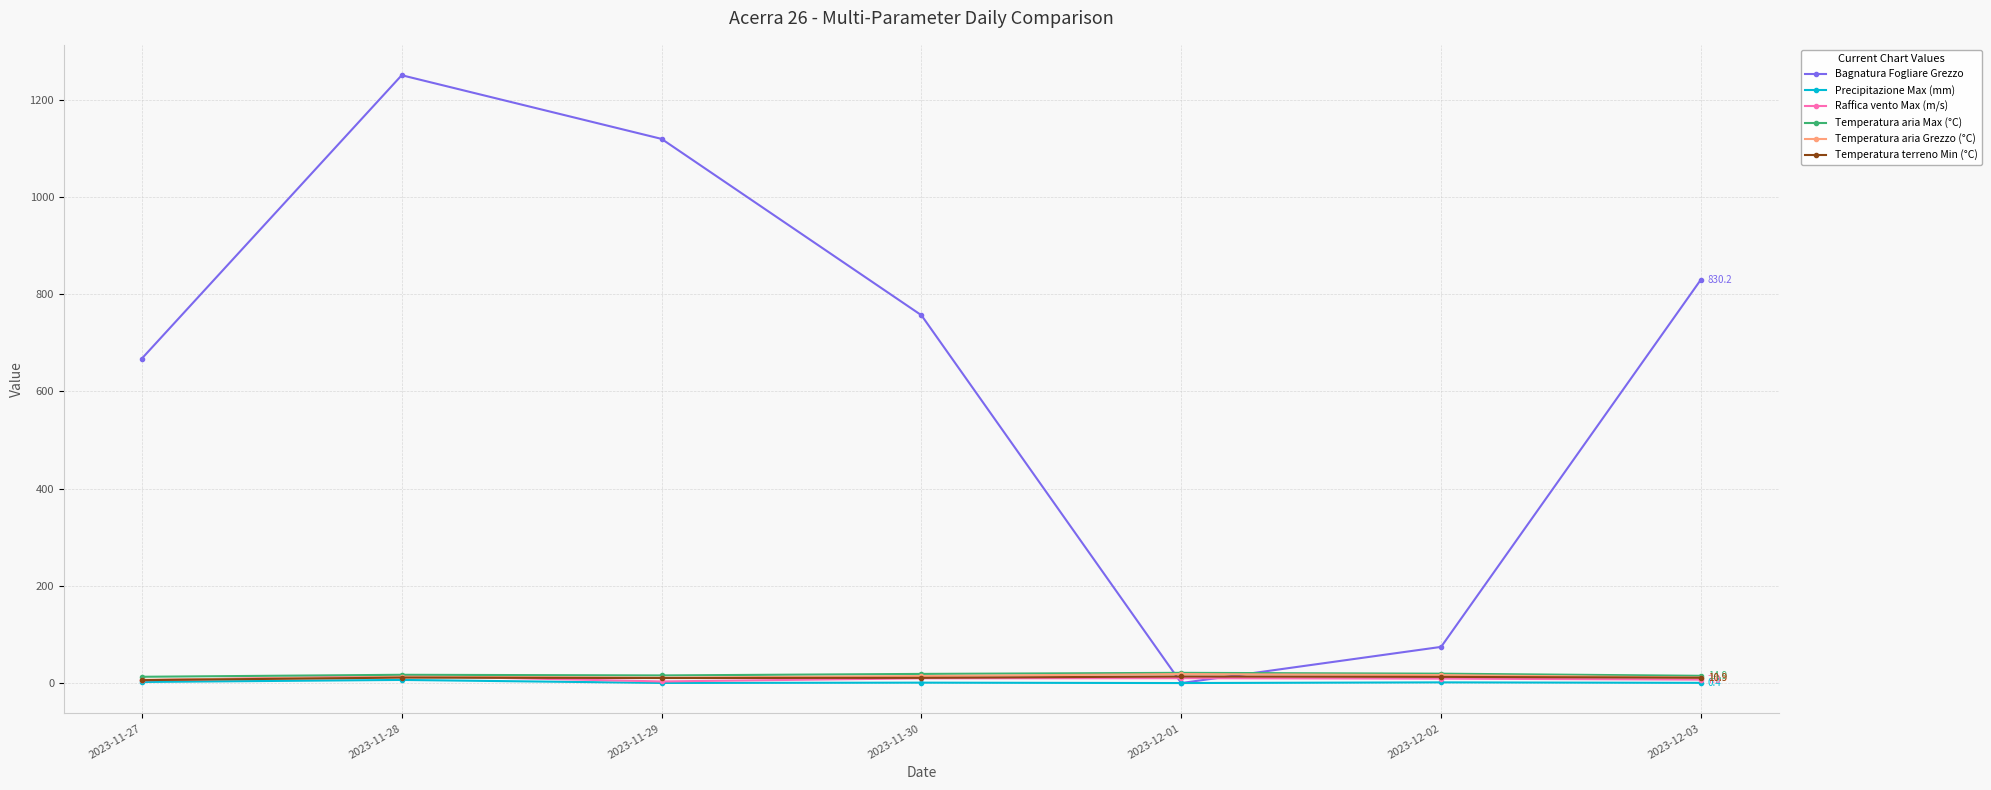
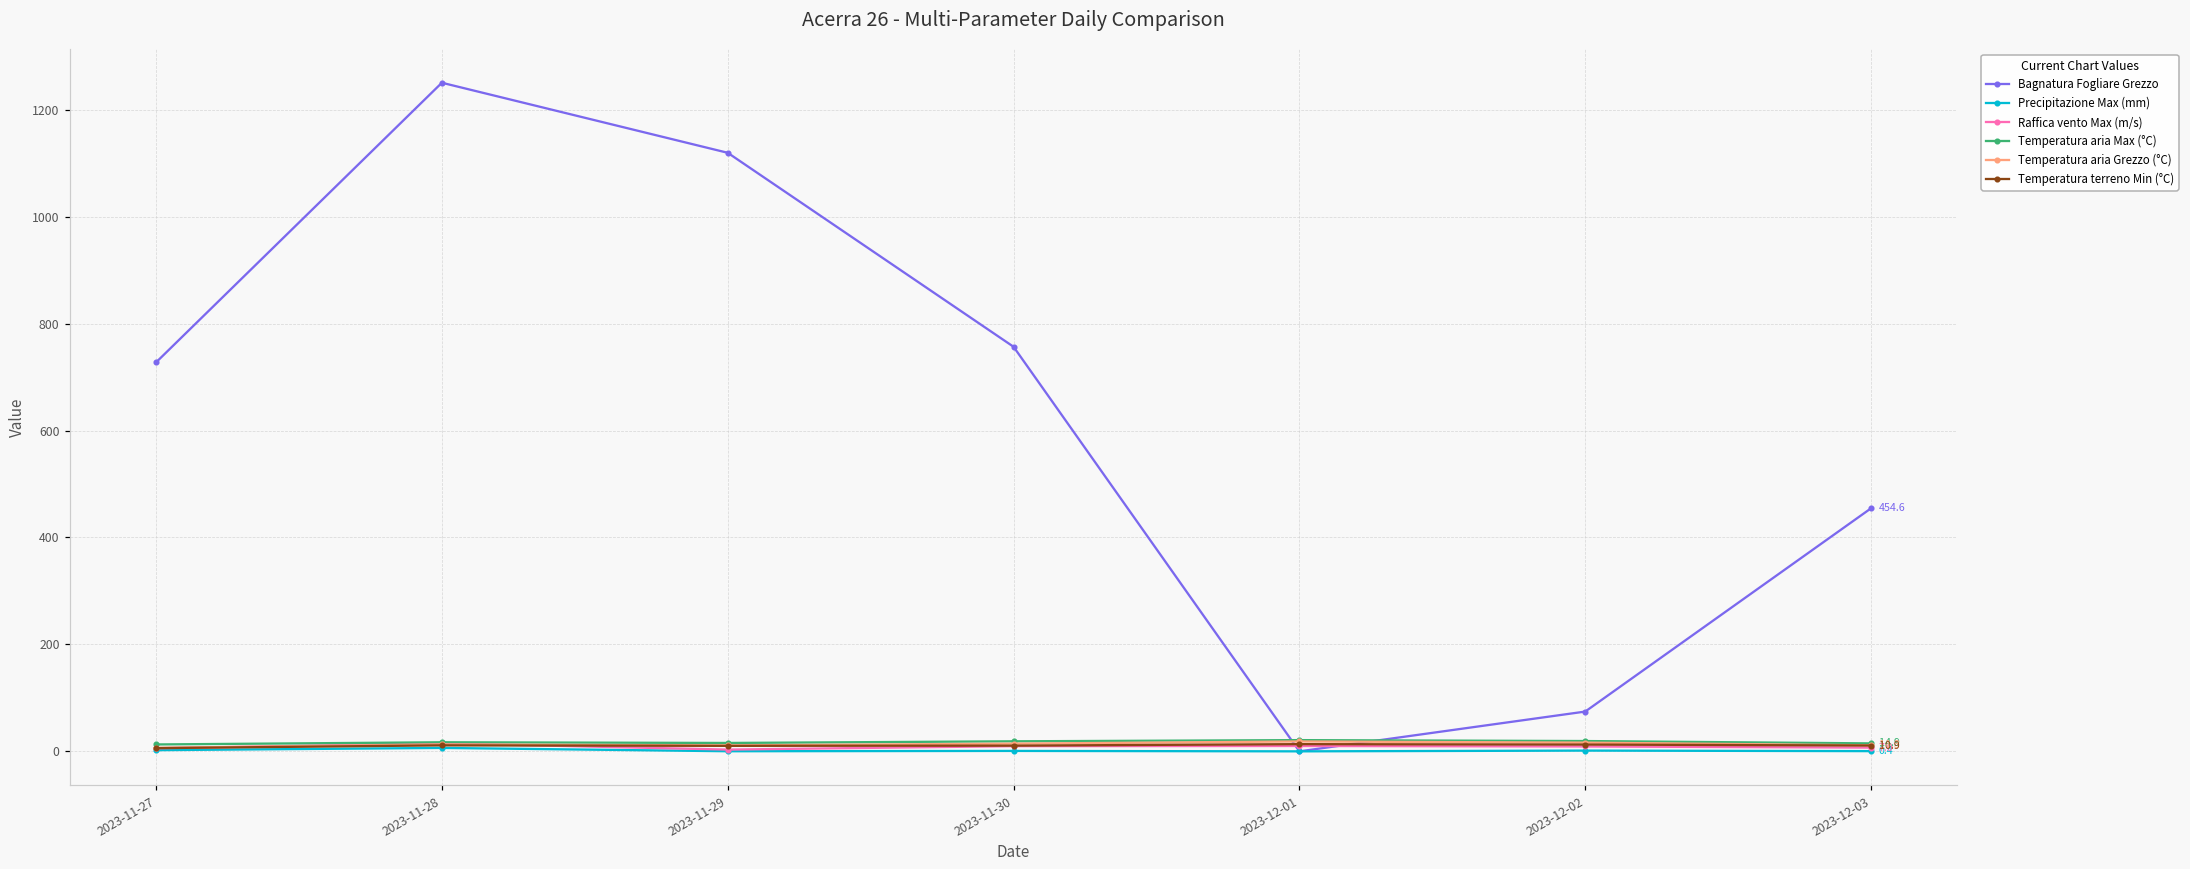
Bagnatura Fogliare Grezzo, 2023-11-27: 670 -> 730
Bagnatura Fogliare Grezzo, 2023-12-03: 830.2 -> 454.6
